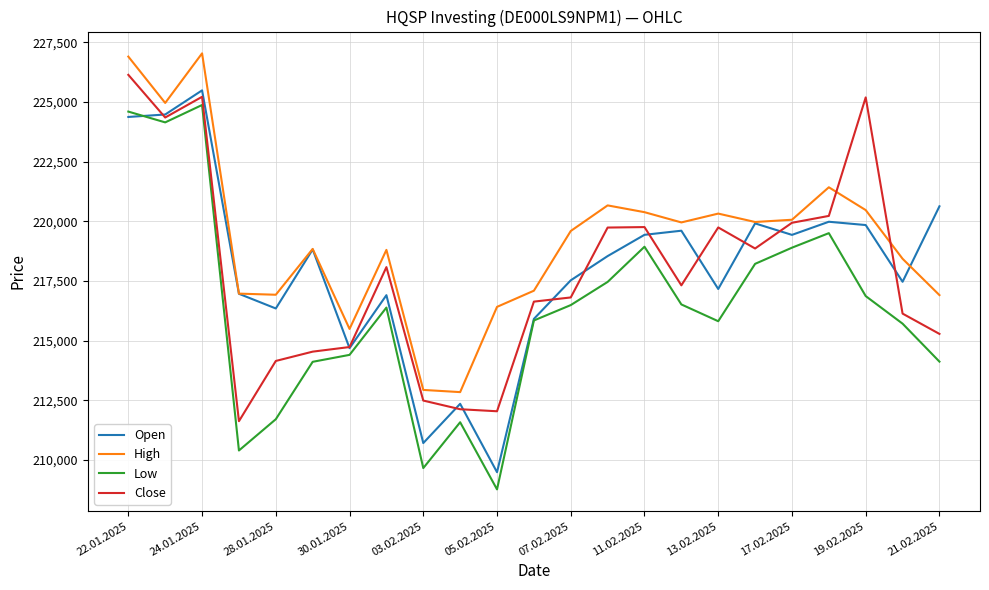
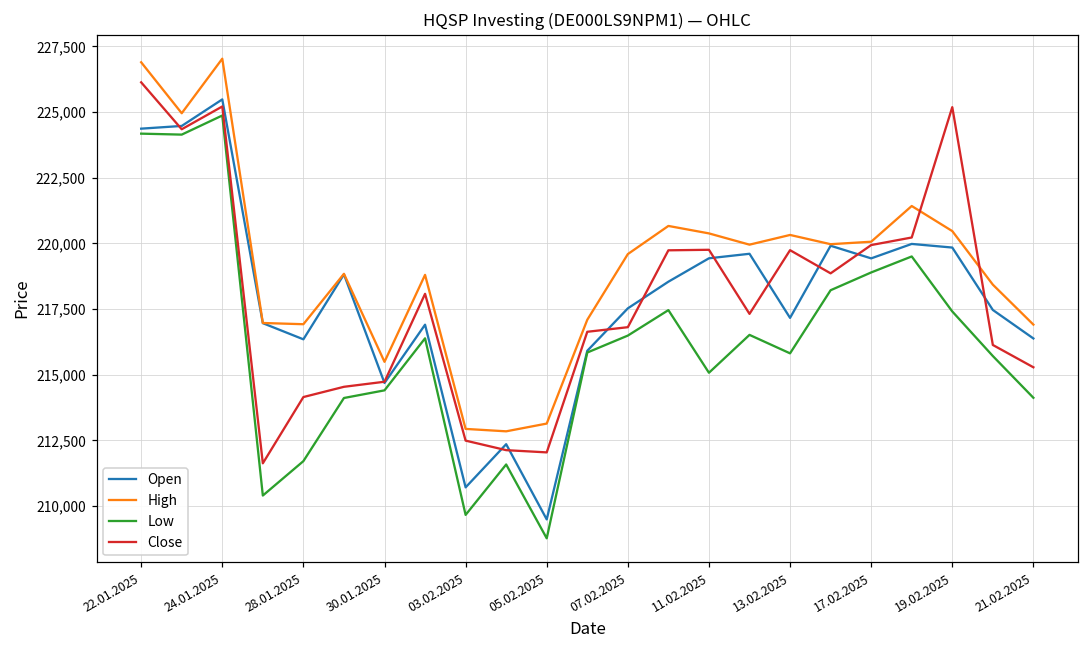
Low, 22.01.2025: 224,600 -> 224,200
High, 05.02.2025: 216,400 -> 213,100
Low, 11.02.2025: 218,900 -> 215,100
Low, 19.02.2025: 216,900 -> 217,400
Open, 21.02.2025: 220,600 -> 216,400
